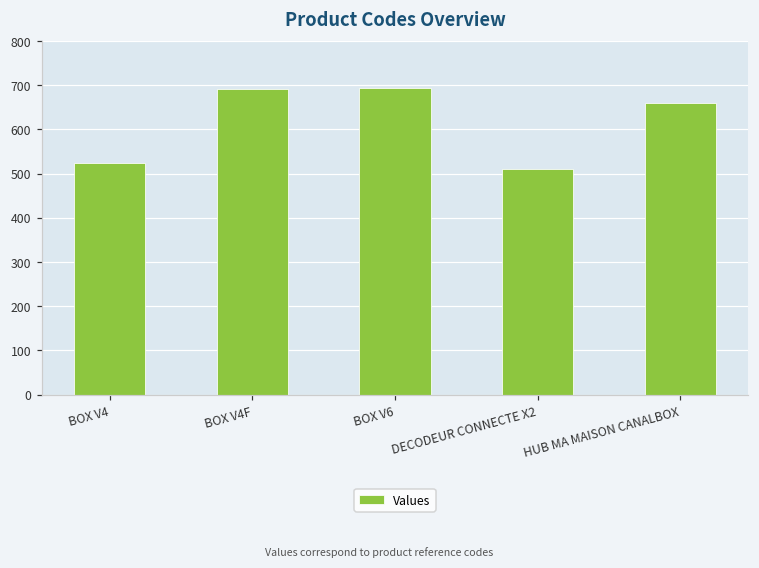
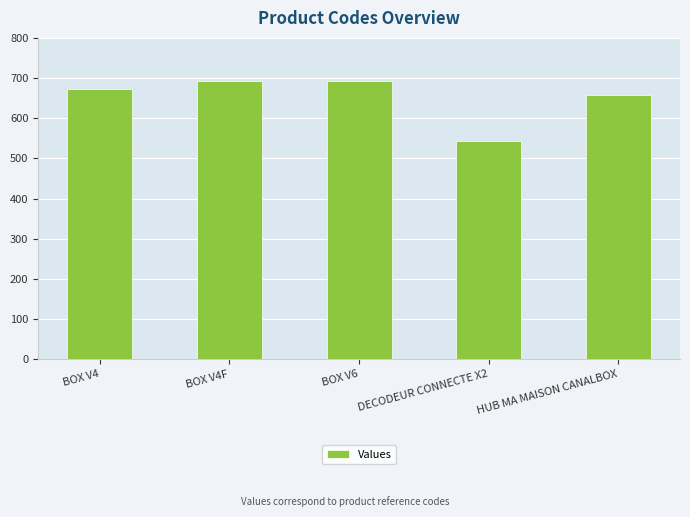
BOX V4: 530 -> 670
DECODEUR CONNECTE X2: 510 -> 540
